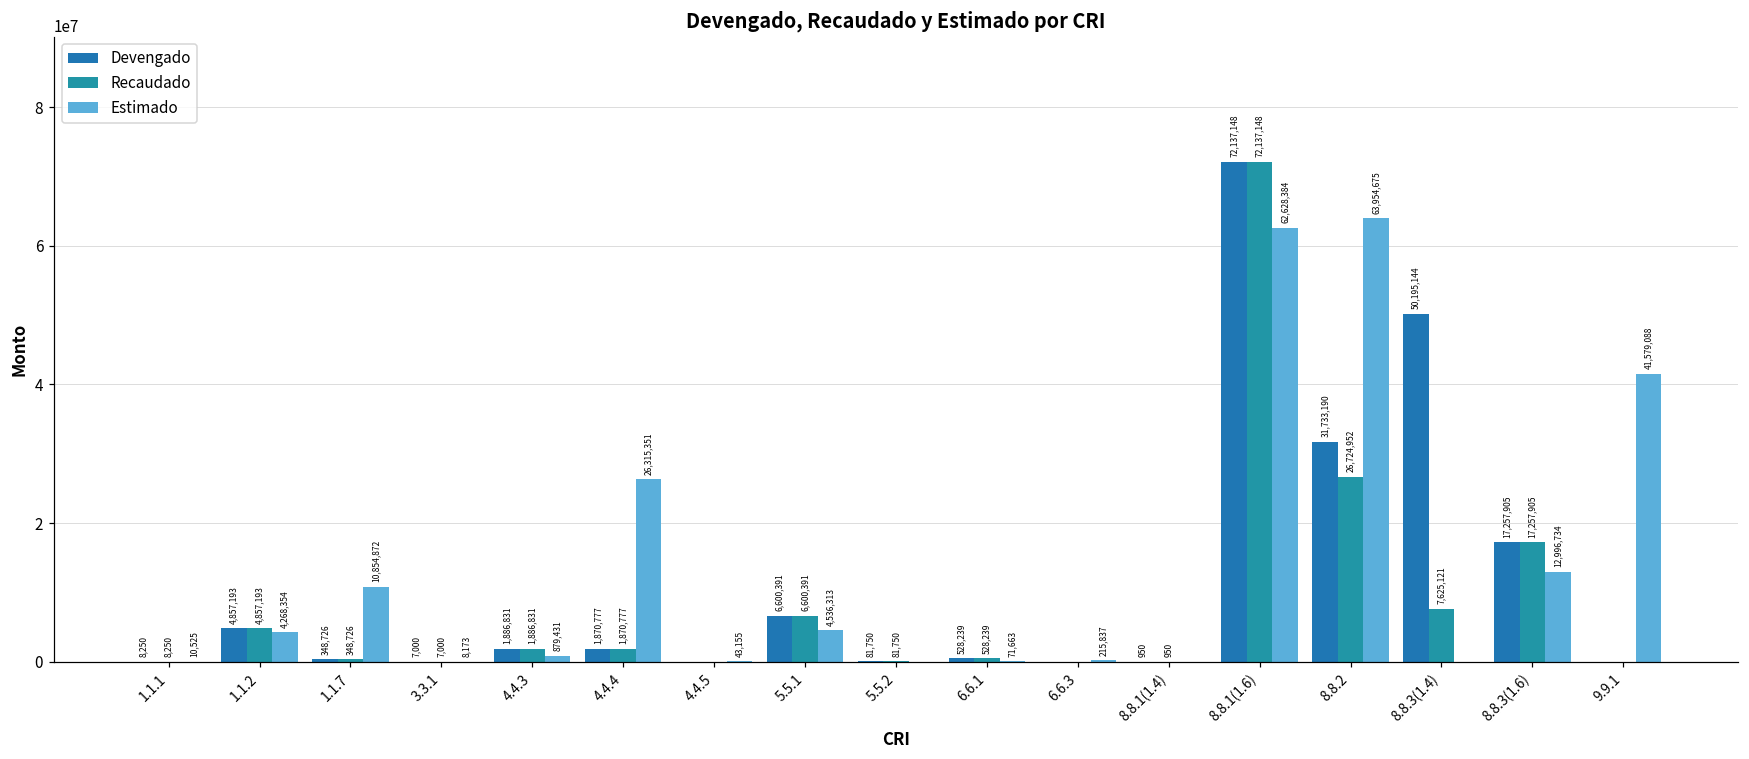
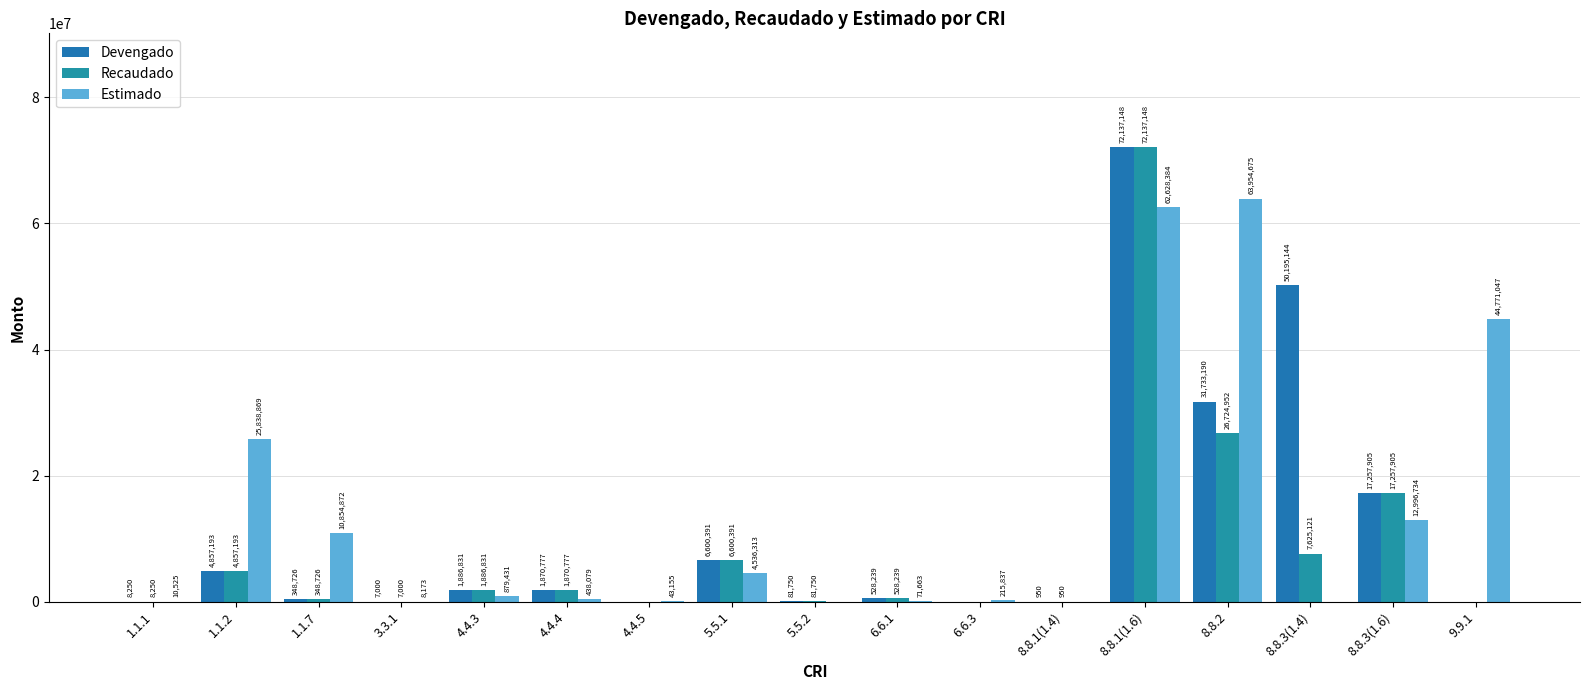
Estimado, 1.1.2: 4,268,354 -> 25,838,869
Estimado, 4.4.4: 26,315,351 -> 438,079
Estimado, 9.9.1: 41,579,088 -> 44,771,047
